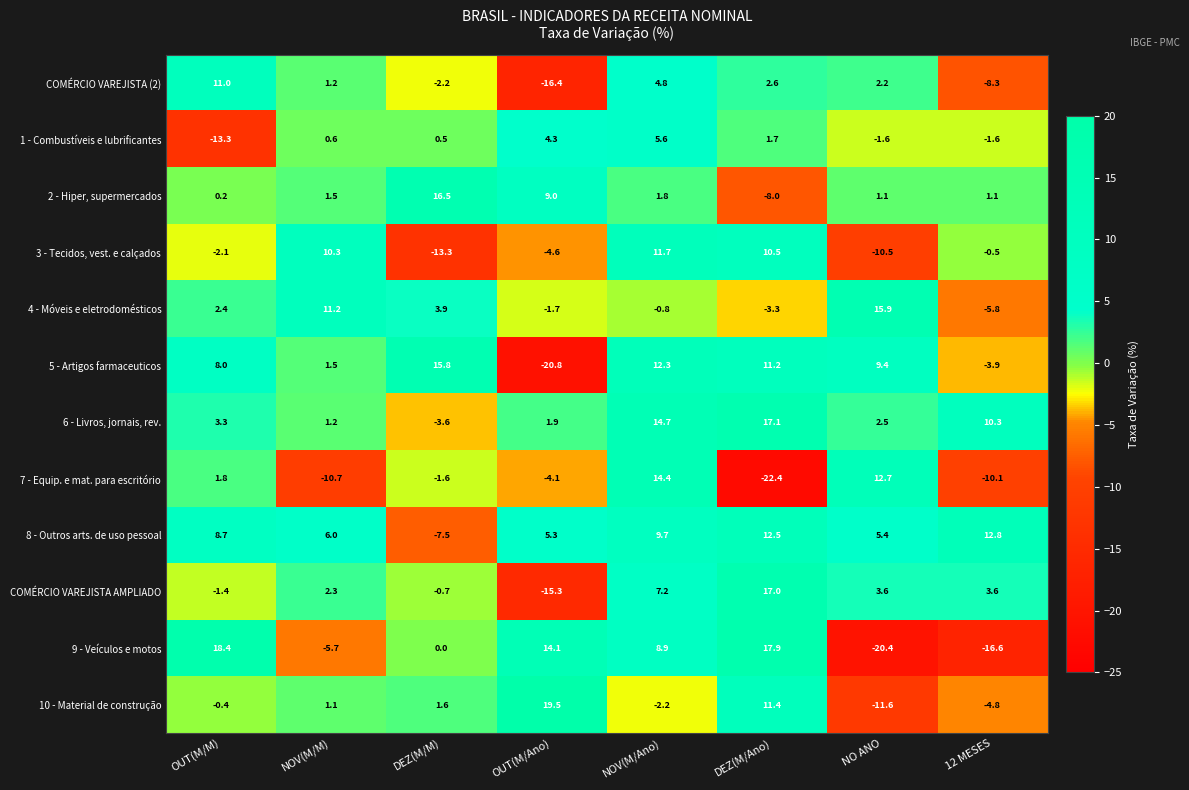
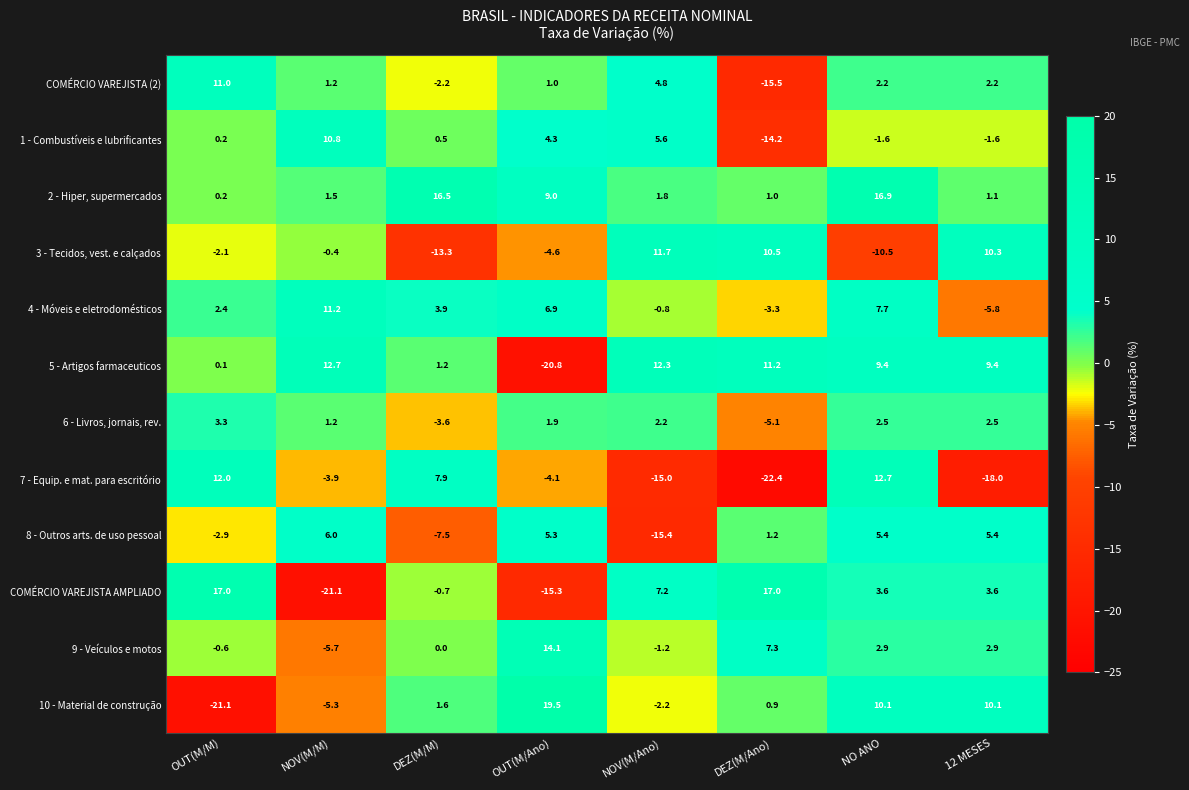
COMÉRCIO VAREJISTA (2), OUT(M/Ano): -16.4 -> 1.0
COMÉRCIO VAREJISTA (2), DEZ(M/Ano): 2.6 -> -15.5
COMÉRCIO VAREJISTA (2), 12 MESES: -8.3 -> 2.2
1 - Combustíveis e lubrificantes, OUT(M/M): -13.3 -> 0.2
1 - Combustíveis e lubrificantes, NOV(M/M): 0.6 -> 10.8
1 - Combustíveis e lubrificantes, DEZ(M/Ano): 1.7 -> -14.2
2 - Hiper, supermercados, DEZ(M/Ano): -8.0 -> 1.0
2 - Hiper, supermercados, NO ANO: 1.1 -> 16.9
3 - Tecidos, vest. e calçados, NOV(M/M): 10.3 -> -0.4
3 - Tecidos, vest. e calçados, 12 MESES: -0.5 -> 10.3
4 - Móveis e eletrodomésticos, OUT(M/Ano): -1.7 -> 6.9
4 - Móveis e eletrodomésticos, NO ANO: 15.9 -> 7.7
5 - Artigos farmaceuticos, OUT(M/M): 8.0 -> 0.1
5 - Artigos farmaceuticos, NOV(M/M): 1.5 -> 12.7
5 - Artigos farmaceuticos, DEZ(M/M): 15.8 -> 1.2
5 - Artigos farmaceuticos, 12 MESES: -3.9 -> 9.4
6 - Livros, jornais, rev., NOV(M/Ano): 14.7 -> 2.2
6 - Livros, jornais, rev., DEZ(M/Ano): 17.1 -> -5.1
6 - Livros, jornais, rev., 12 MESES: 10.3 -> 2.5
7 - Equip. e mat. para escritório, OUT(M/M): 1.8 -> 12.0
7 - Equip. e mat. para escritório, NOV(M/M): -10.7 -> -3.9
7 - Equip. e mat. para escritório, DEZ(M/M): -1.6 -> 7.9
7 - Equip. e mat. para escritório, NOV(M/Ano): 14.4 -> -15.0
7 - Equip. e mat. para escritório, 12 MESES: -10.1 -> -18.0
8 - Outros arts. de uso pessoal, OUT(M/M): 8.7 -> -2.9
8 - Outros arts. de uso pessoal, NOV(M/Ano): 9.7 -> -15.4
8 - Outros arts. de uso pessoal, DEZ(M/Ano): 12.5 -> 1.2
8 - Outros arts. de uso pessoal, 12 MESES: 12.8 -> 5.4
COMÉRCIO VAREJISTA AMPLIADO, OUT(M/M): -1.4 -> 17.0
COMÉRCIO VAREJISTA AMPLIADO, NOV(M/M): 2.3 -> -21.1
9 - Veículos e motos, OUT(M/M): 18.4 -> -0.6
9 - Veículos e motos, NOV(M/Ano): 8.9 -> -1.2
9 - Veículos e motos, DEZ(M/Ano): 17.9 -> 7.3
9 - Veículos e motos, NO ANO: -20.4 -> 2.9
9 - Veículos e motos, 12 MESES: -16.6 -> 2.9
10 - Material de construção, OUT(M/M): -0.4 -> -21.1
10 - Material de construção, NOV(M/M): 1.1 -> -5.3
10 - Material de construção, DEZ(M/Ano): 11.4 -> 0.9
10 - Material de construção, NO ANO: -11.6 -> 10.1
10 - Material de construção, 12 MESES: -4.8 -> 10.1
